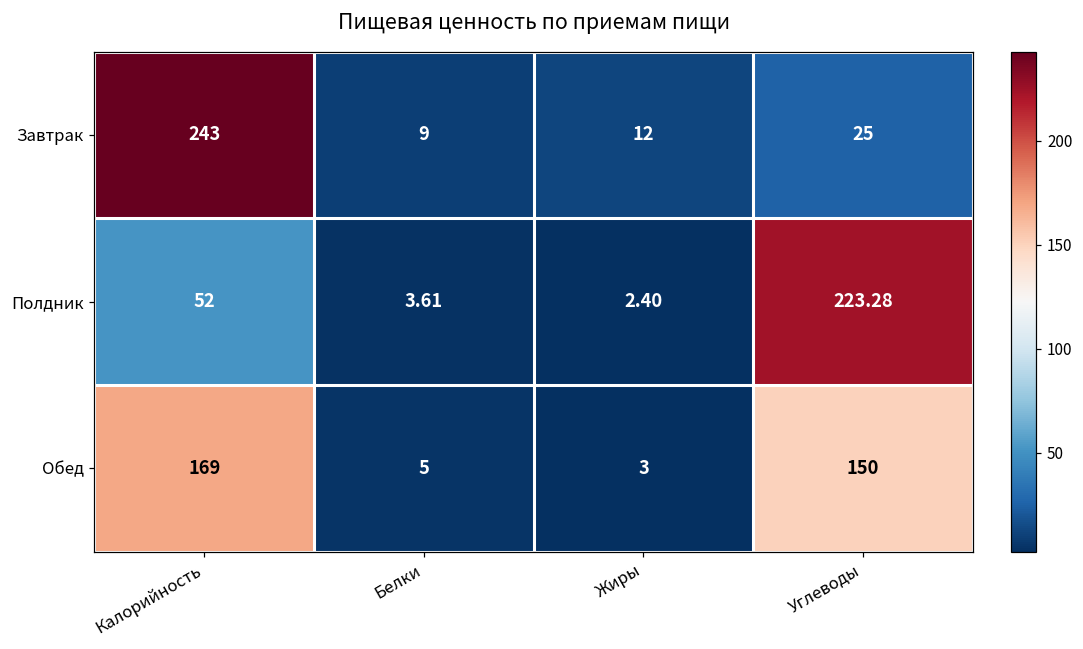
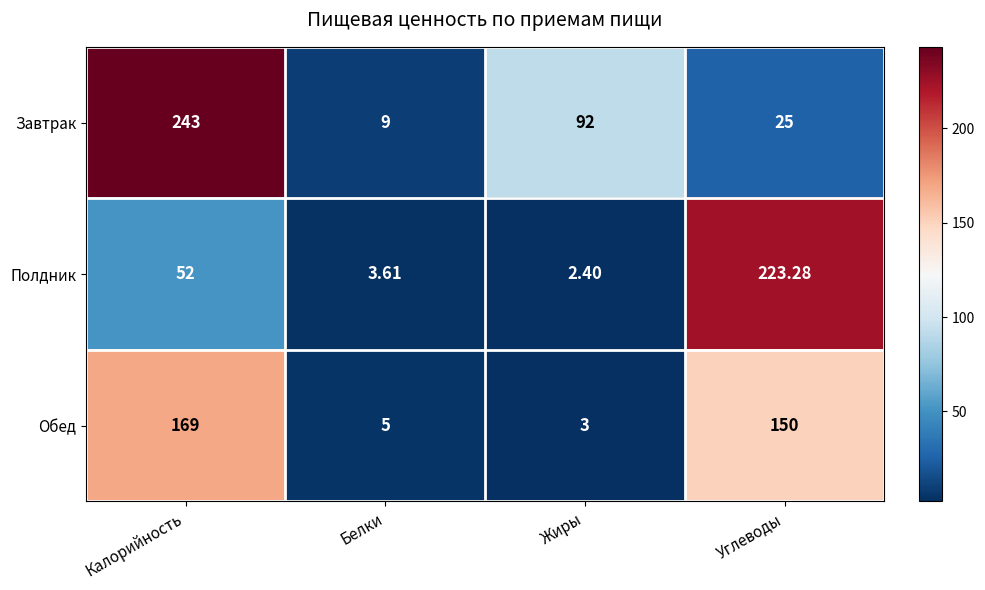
Завтрак, Жиры: 12 -> 92
